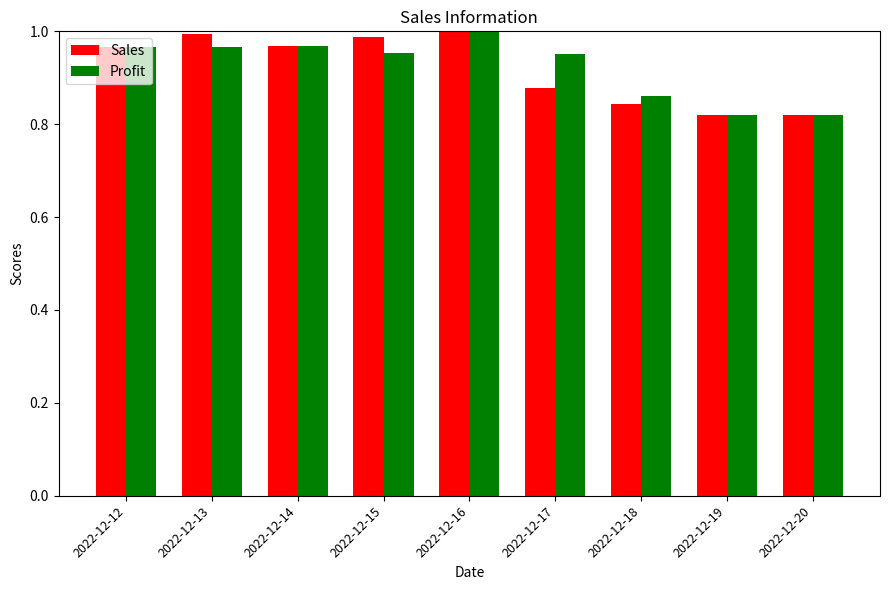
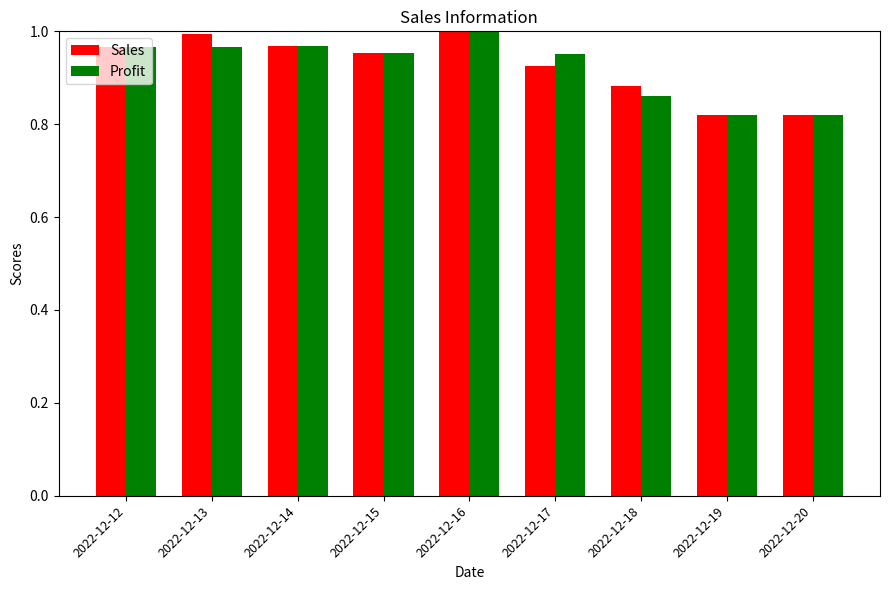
Sales, 2022-12-15: 0.99 -> 0.95
Sales, 2022-12-17: 0.88 -> 0.92
Sales, 2022-12-18: 0.84 -> 0.88
